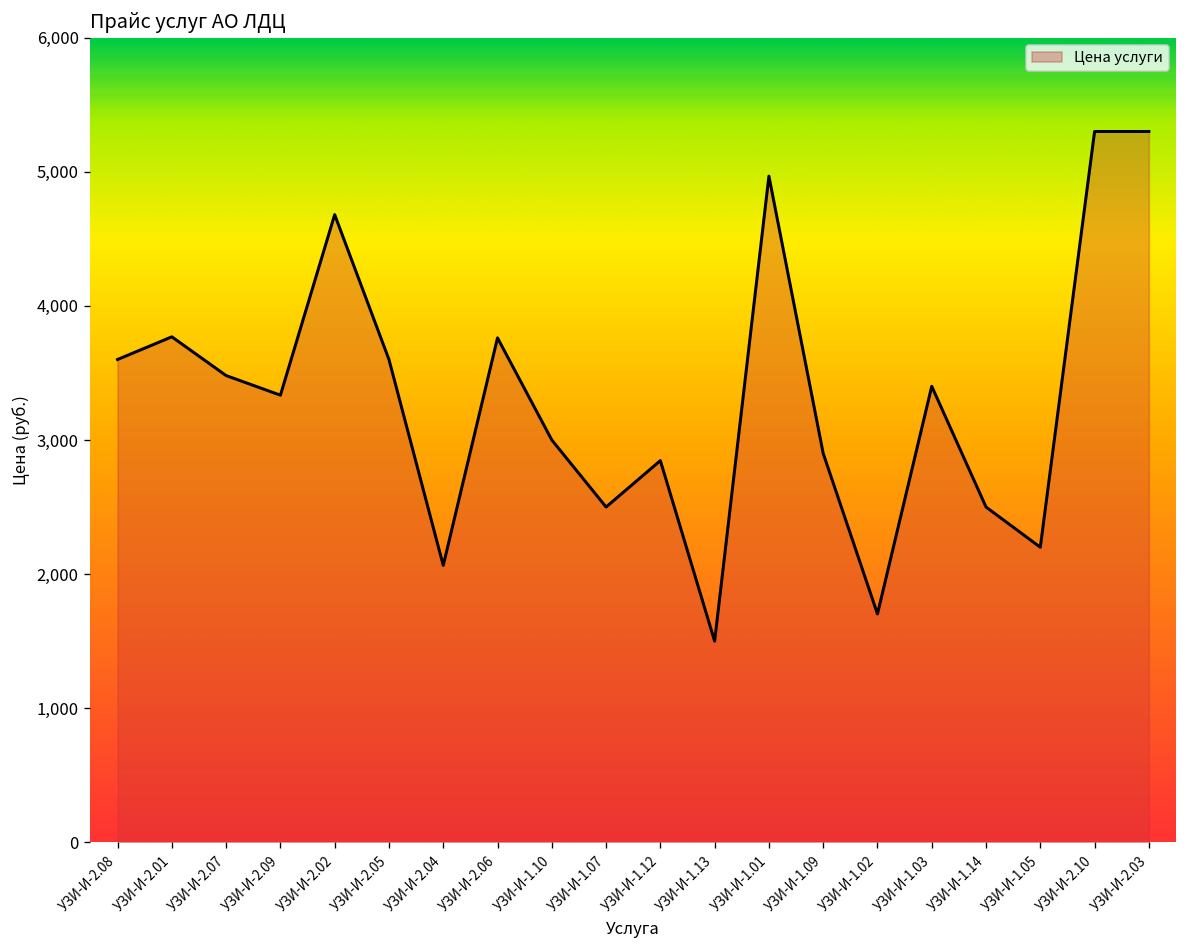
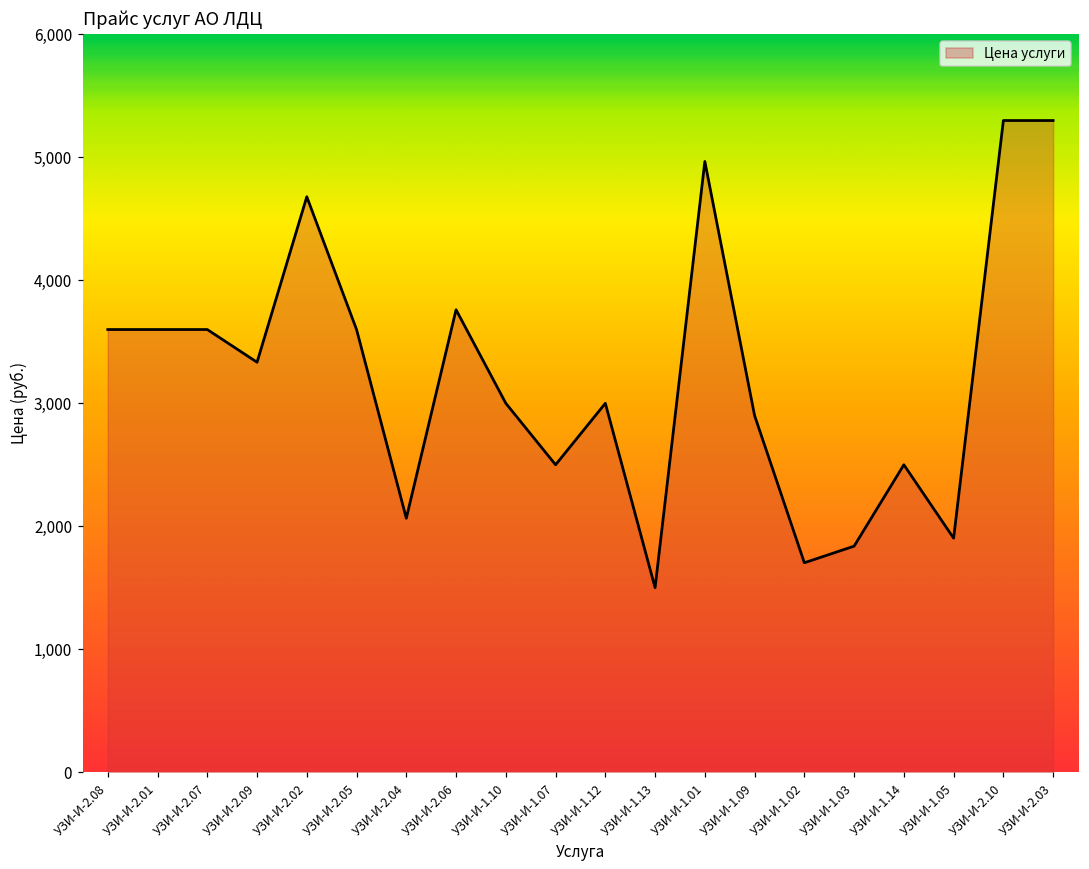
УЗИ-И-2.01: 3,770 -> 3,600
УЗИ-И-2.07: 3,480 -> 3,600
УЗИ-И-1.12: 2,850 -> 3,000
УЗИ-И-1.03: 3,400 -> 1,840
УЗИ-И-1.05: 2,200 -> 1,900
